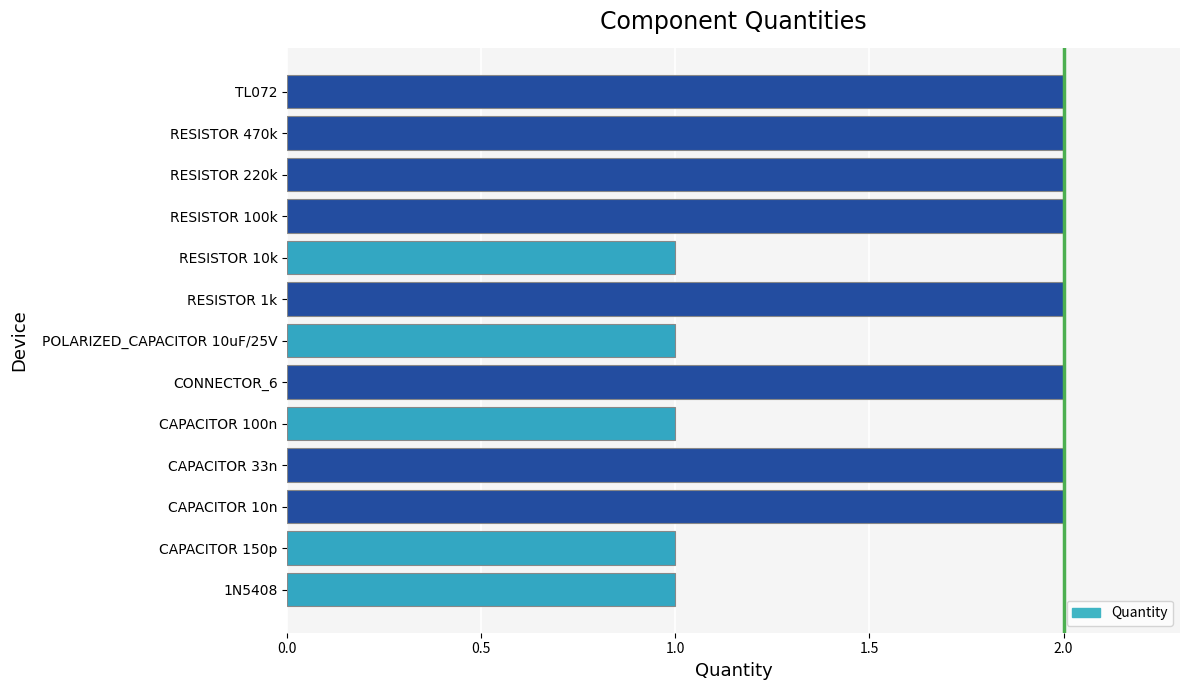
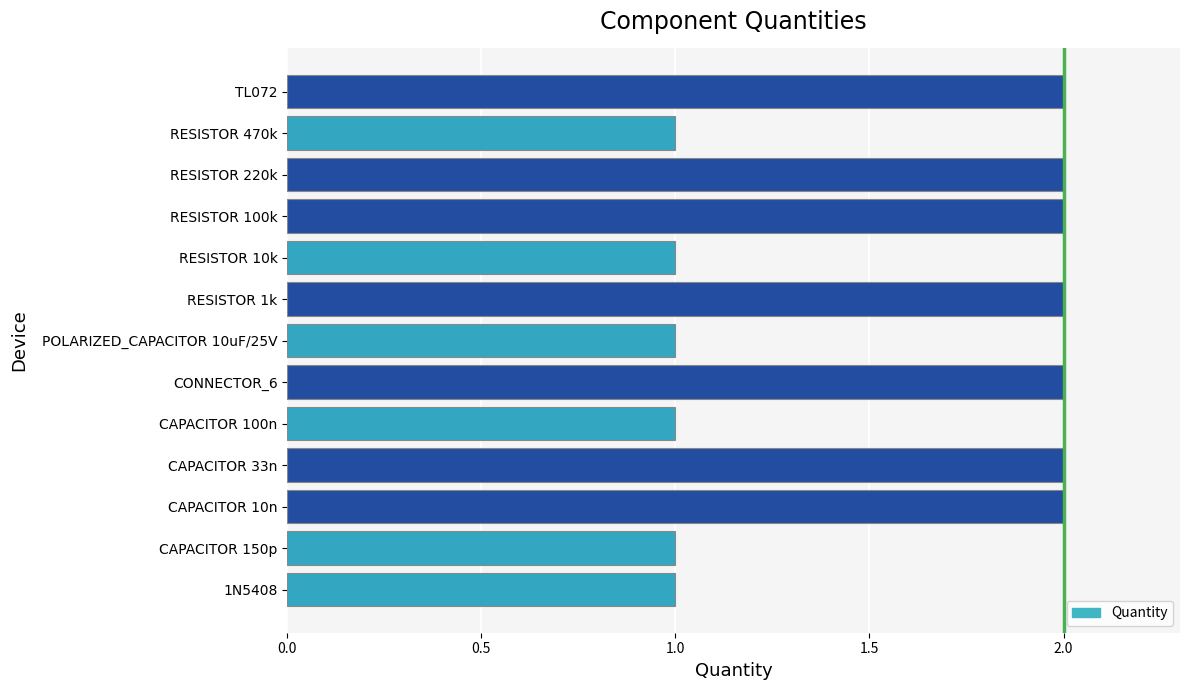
RESISTOR 470k: 2 -> 1
